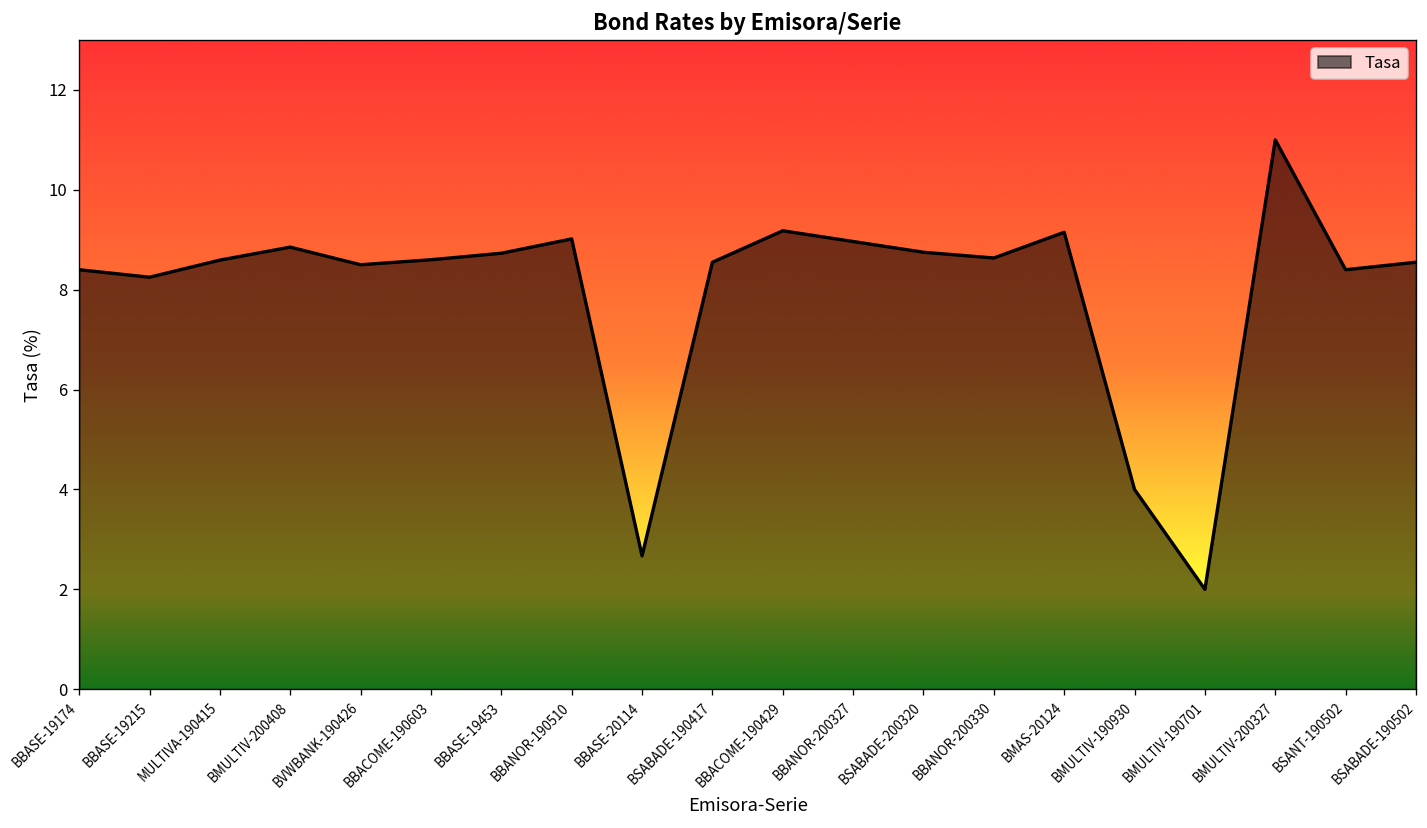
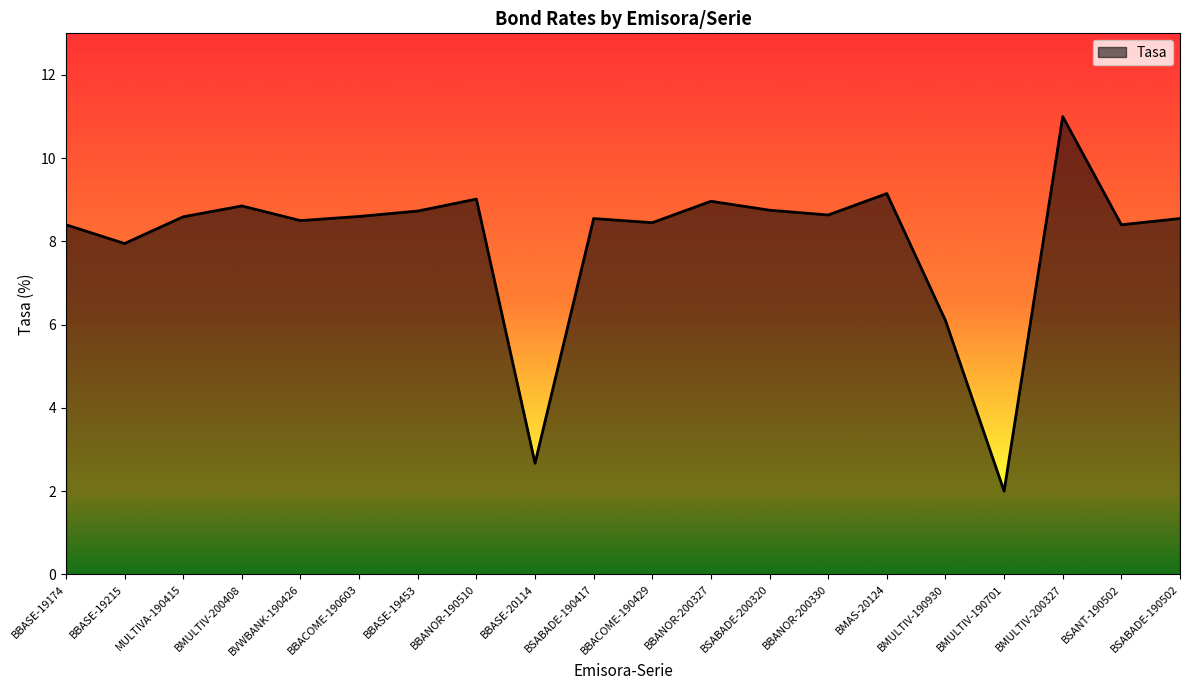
BBASE-19215: 8.3 -> 8.0
BBACOME-190429: 9.2 -> 8.5
BMULTIV-190930: 4.0 -> 6.1
